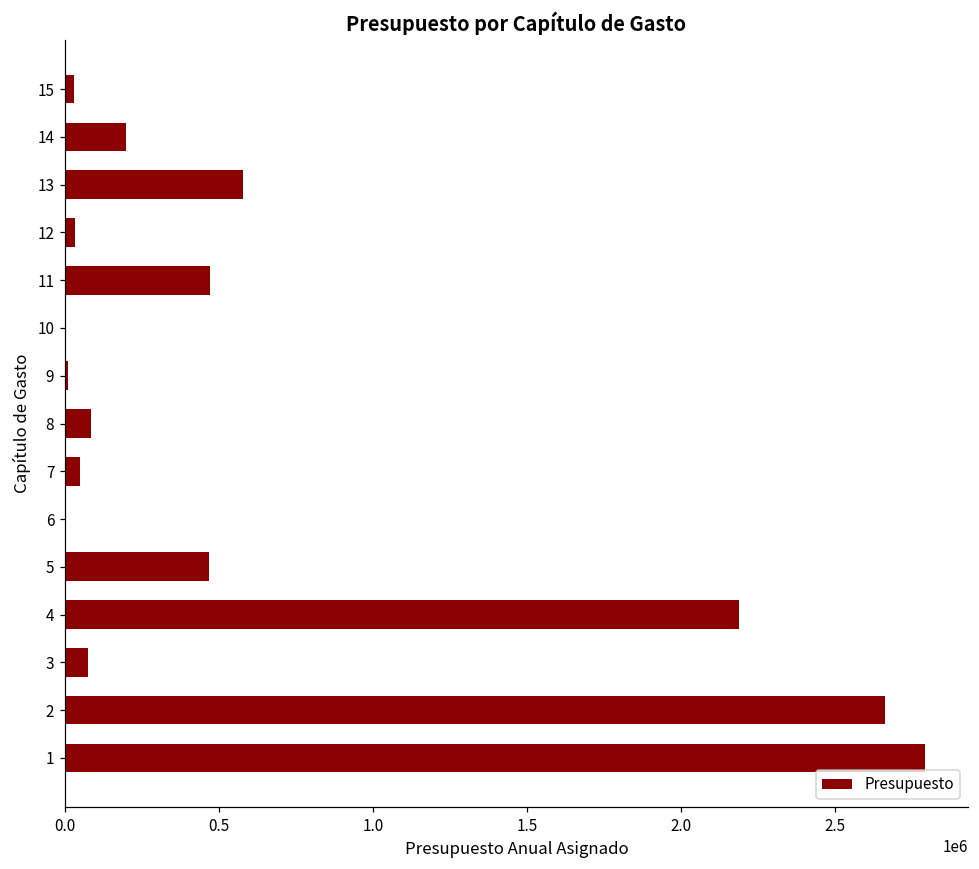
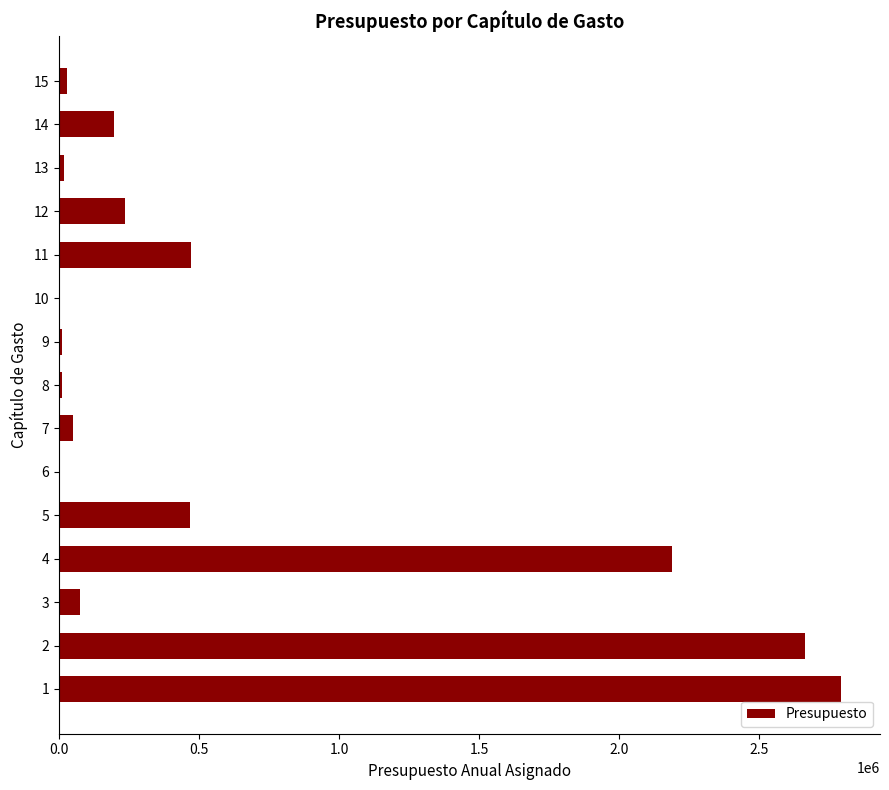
13: 580000 -> 20000
12: 30000 -> 240000
8: 80000 -> 10000
